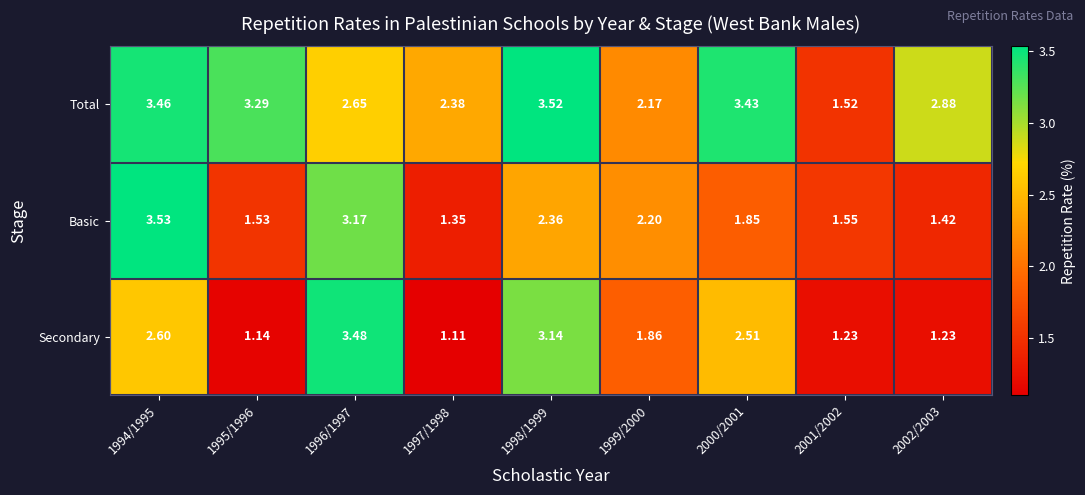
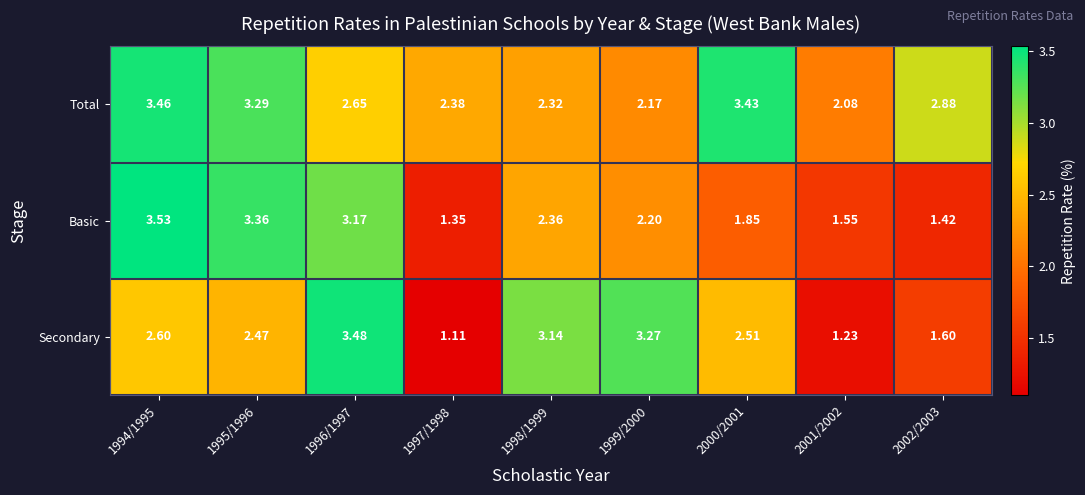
Total, 1998/1999: 3.52 -> 2.32
Total, 2001/2002: 1.52 -> 2.08
Basic, 1995/1996: 1.53 -> 3.36
Secondary, 1995/1996: 1.14 -> 2.47
Secondary, 1999/2000: 1.86 -> 3.27
Secondary, 2002/2003: 1.23 -> 1.60
